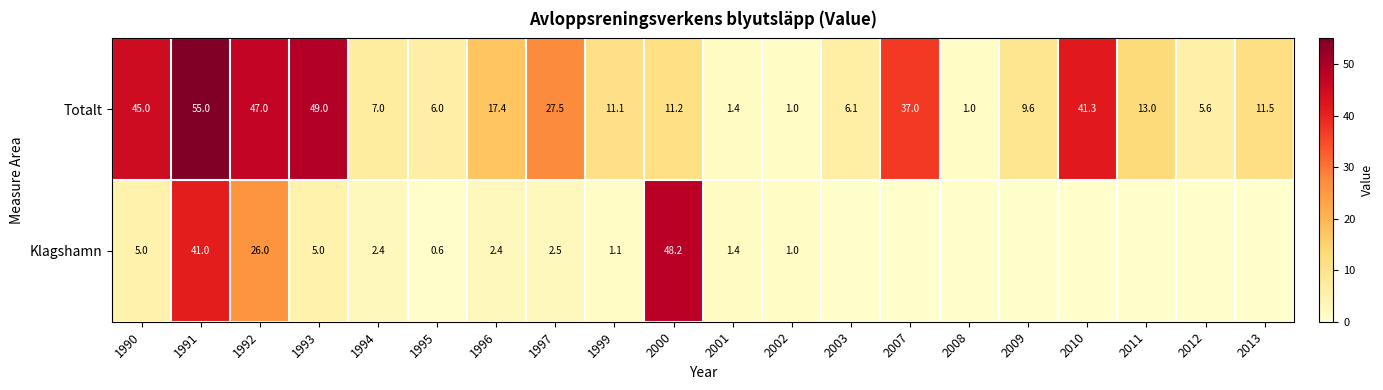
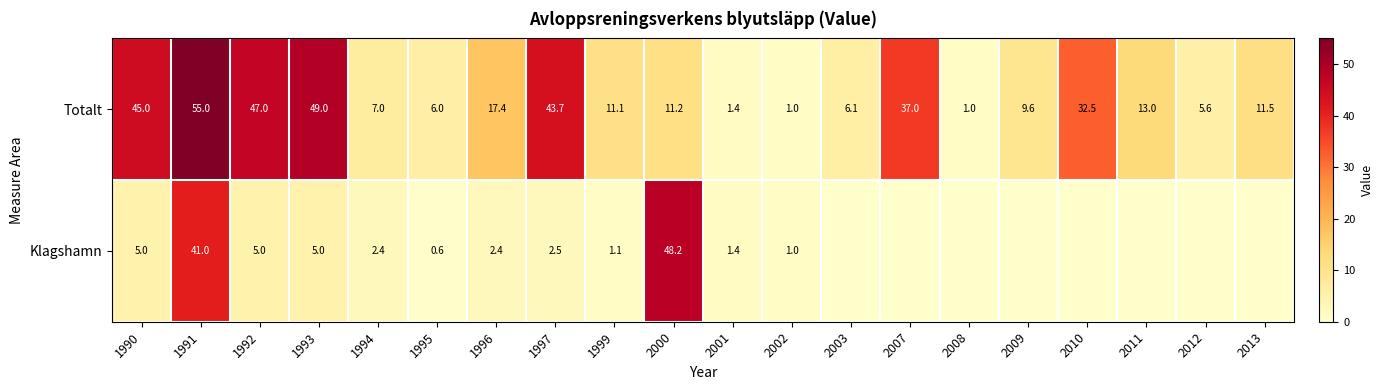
Totalt, 1997: 27.5 -> 43.7
Totalt, 2010: 41.3 -> 32.5
Klagshamn, 1992: 26.0 -> 5.0
